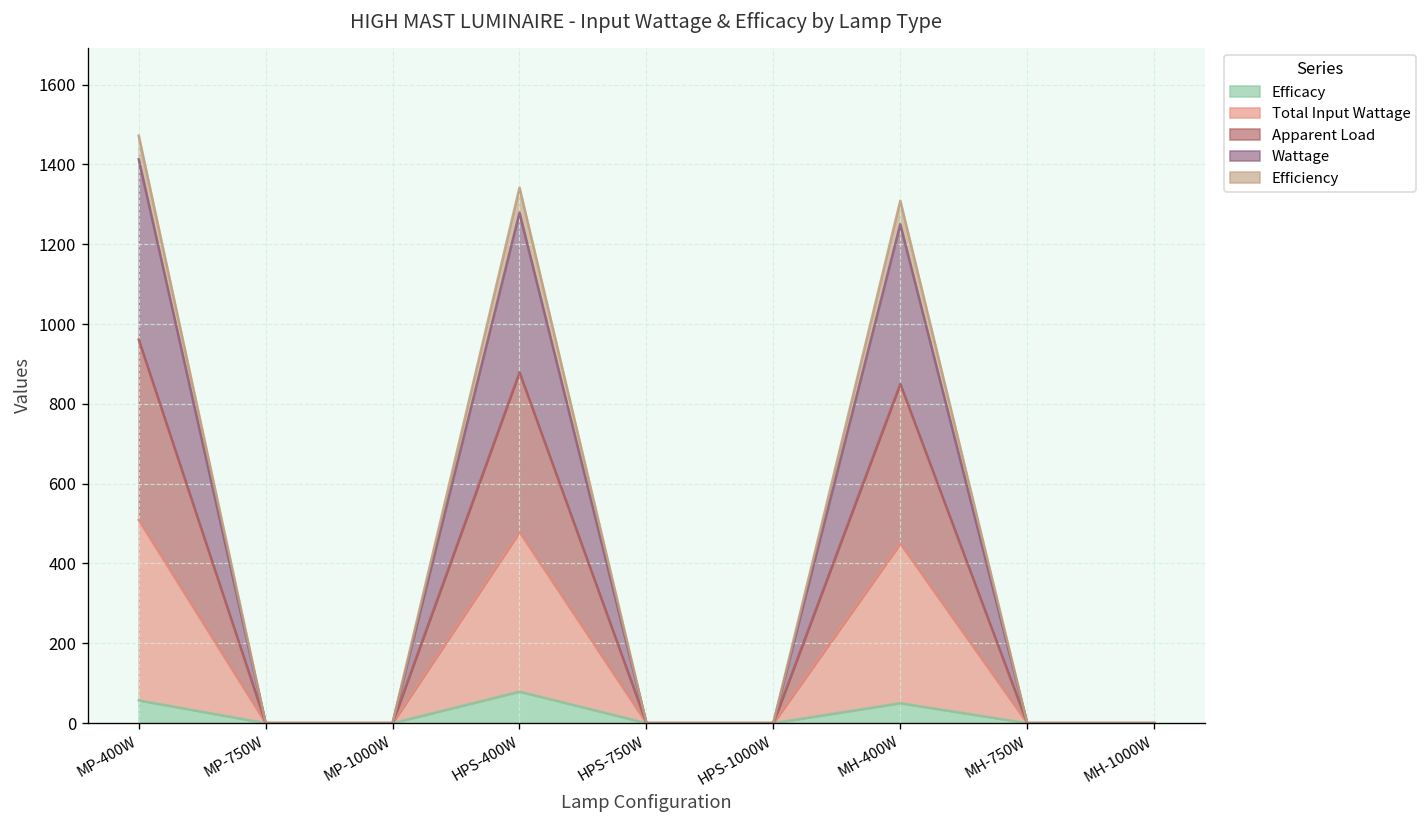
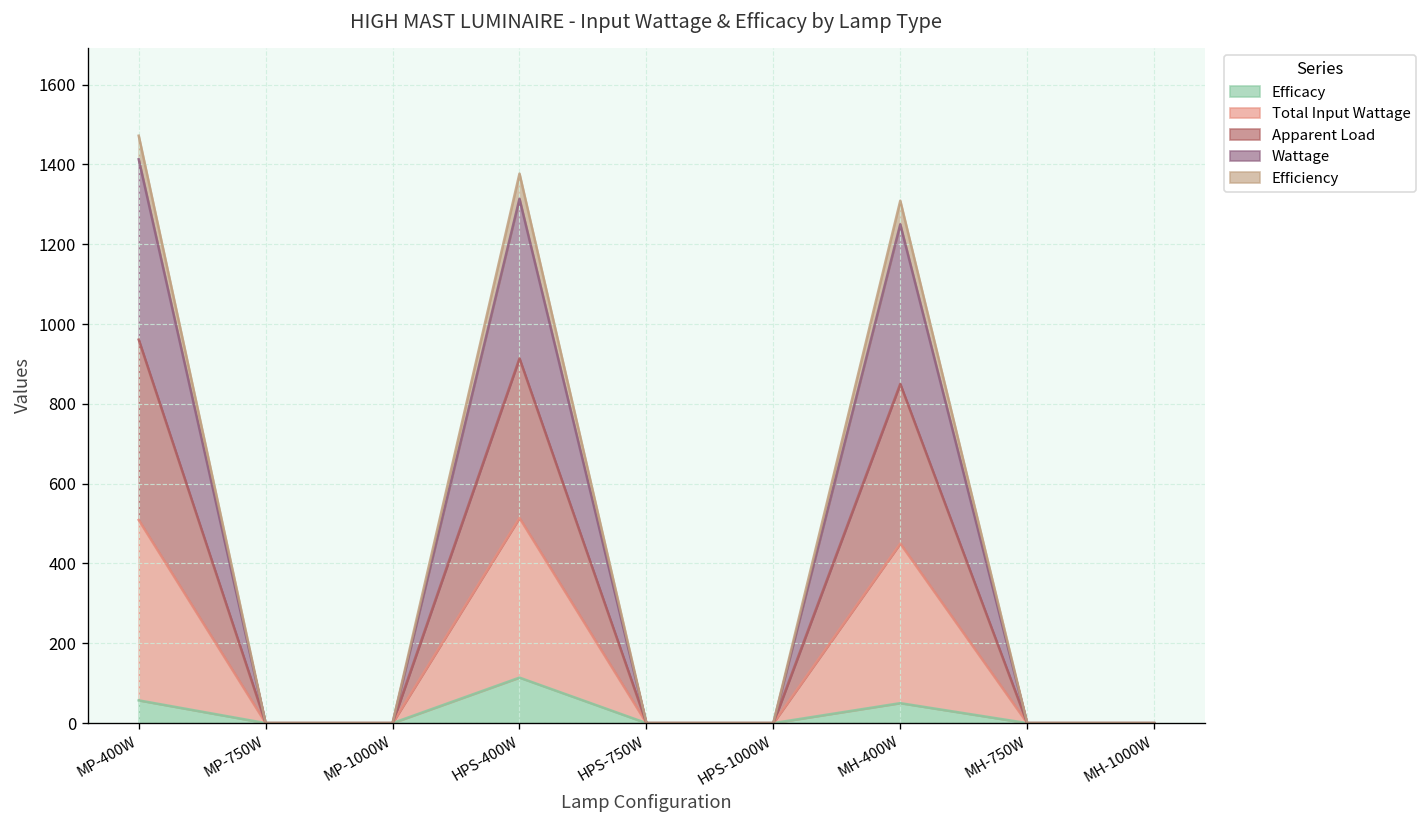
Efficacy, HPS-400W: 80 -> 110
